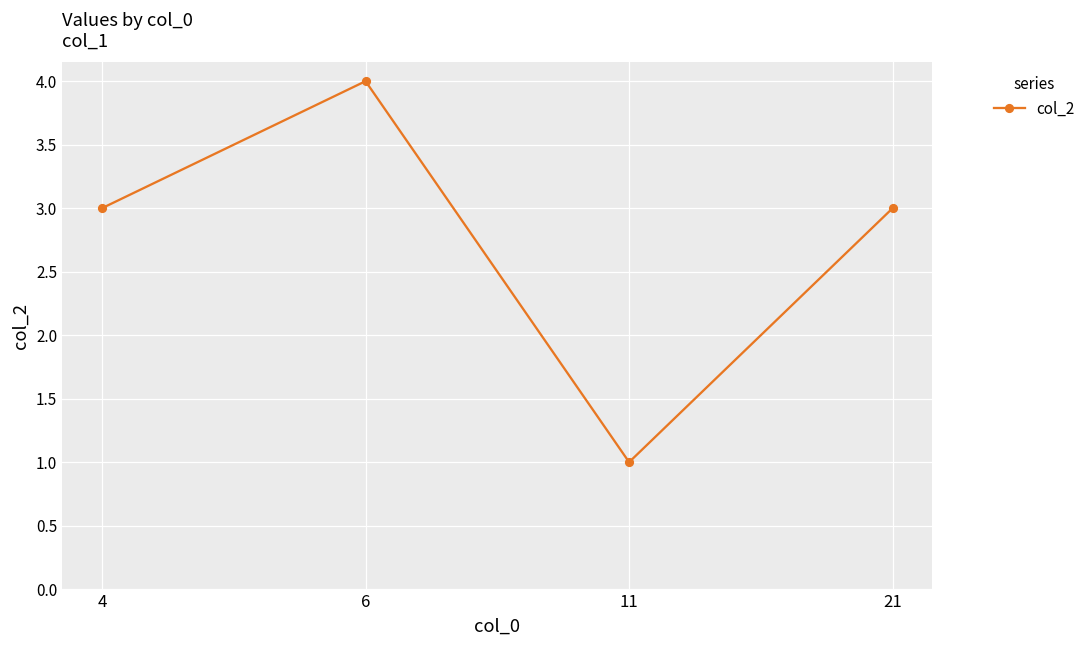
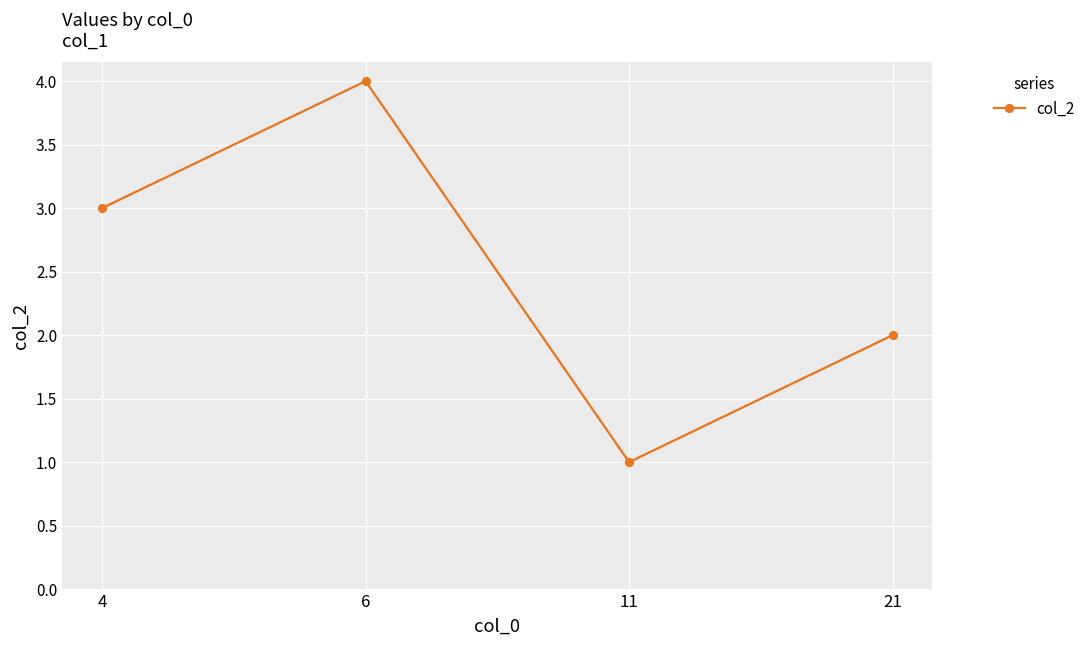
21: 3 -> 2
